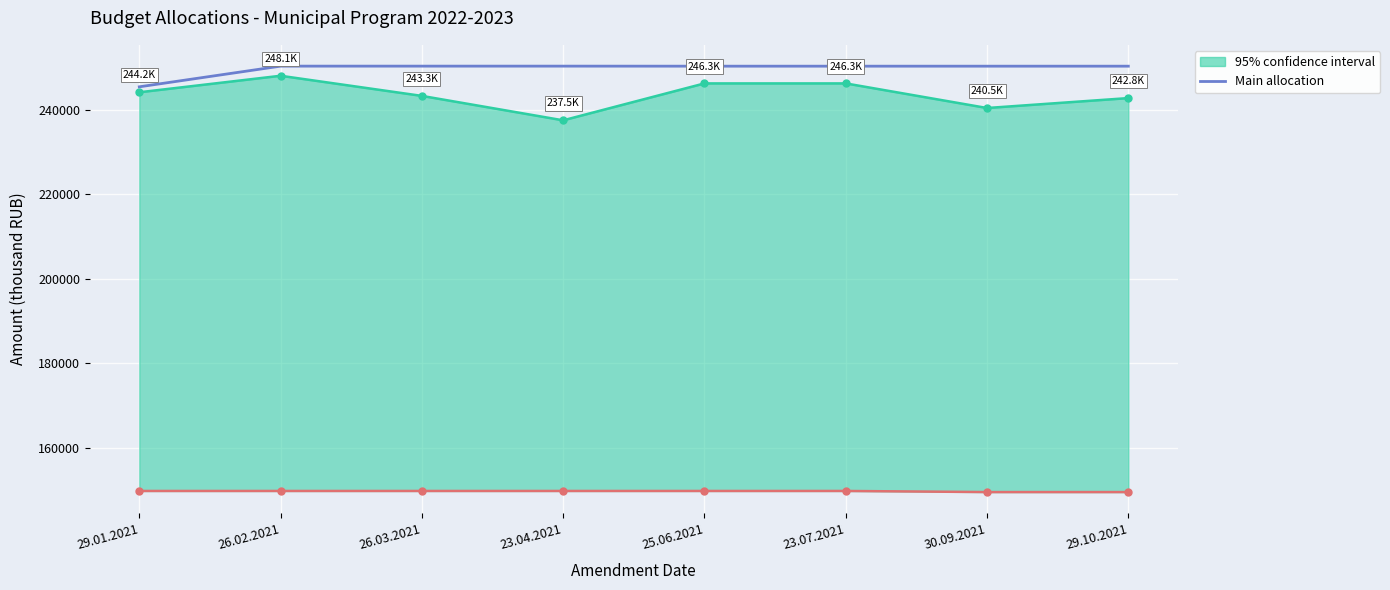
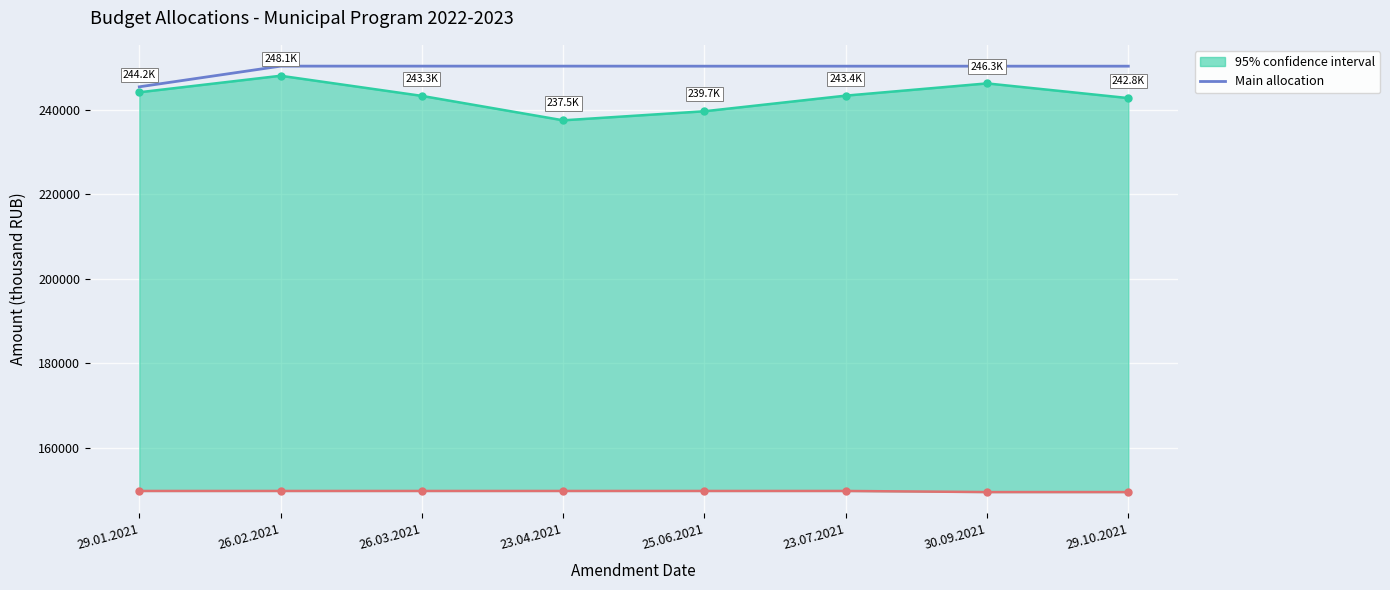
95% confidence interval, 25.06.2021: 246.3K -> 239.7K
95% confidence interval, 23.07.2021: 246.3K -> 243.4K
95% confidence interval, 30.09.2021: 240.5K -> 246.3K
